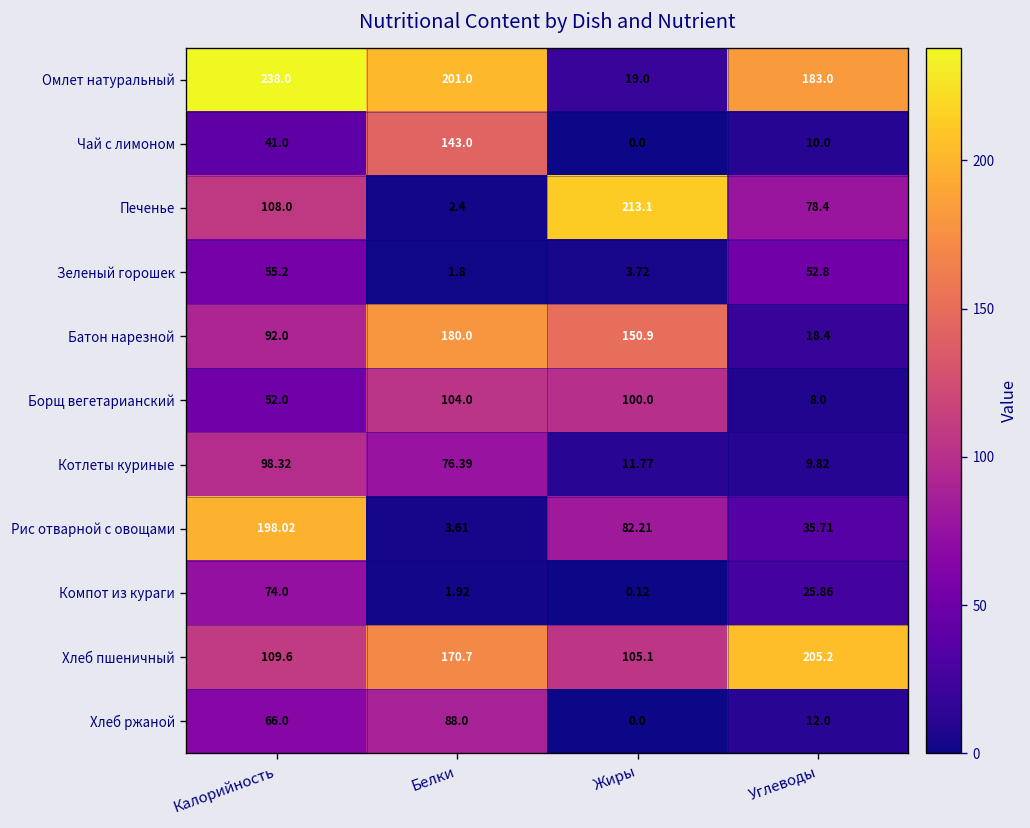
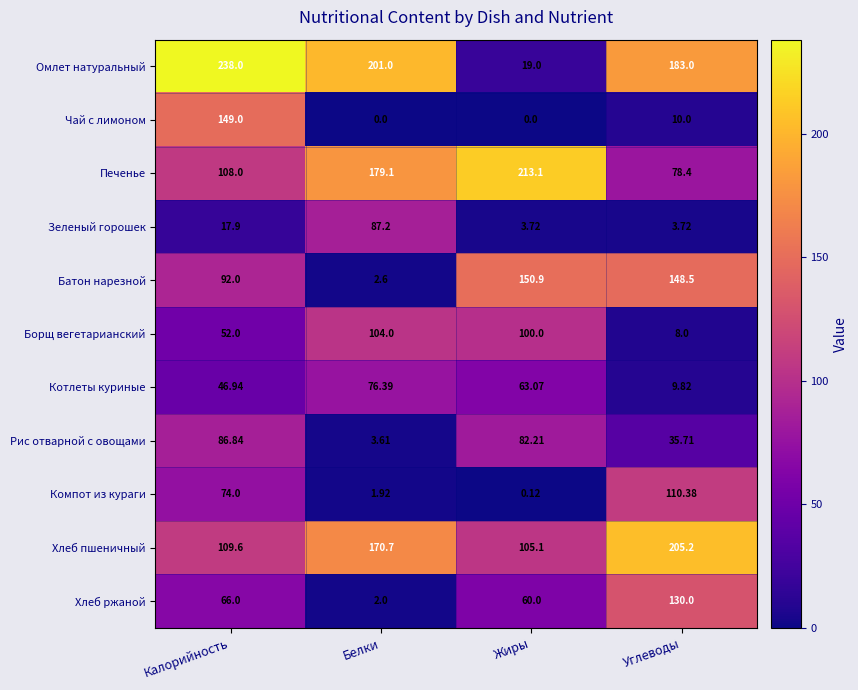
Чай с лимоном, Калорийность: 41.0 -> 149.0
Чай с лимоном, Белки: 143.0 -> 0.0
Печенье, Белки: 2.4 -> 179.1
Зеленый горошек, Калорийность: 55.2 -> 17.9
Зеленый горошек, Белки: 1.8 -> 87.2
Зеленый горошек, Углеводы: 52.8 -> 3.72
Батон нарезной, Белки: 180.0 -> 2.6
Батон нарезной, Углеводы: 18.4 -> 148.5
Котлеты куриные, Калорийность: 98.32 -> 46.94
Котлеты куриные, Жиры: 11.77 -> 63.07
Рис отварной с овощами, Калорийность: 198.02 -> 86.84
Компот из кураги, Углеводы: 25.86 -> 110.38
Хлеб ржаной, Белки: 88.0 -> 2.0
Хлеб ржаной, Жиры: 0.0 -> 60.0
Хлеб ржаной, Углеводы: 12.0 -> 130.0
